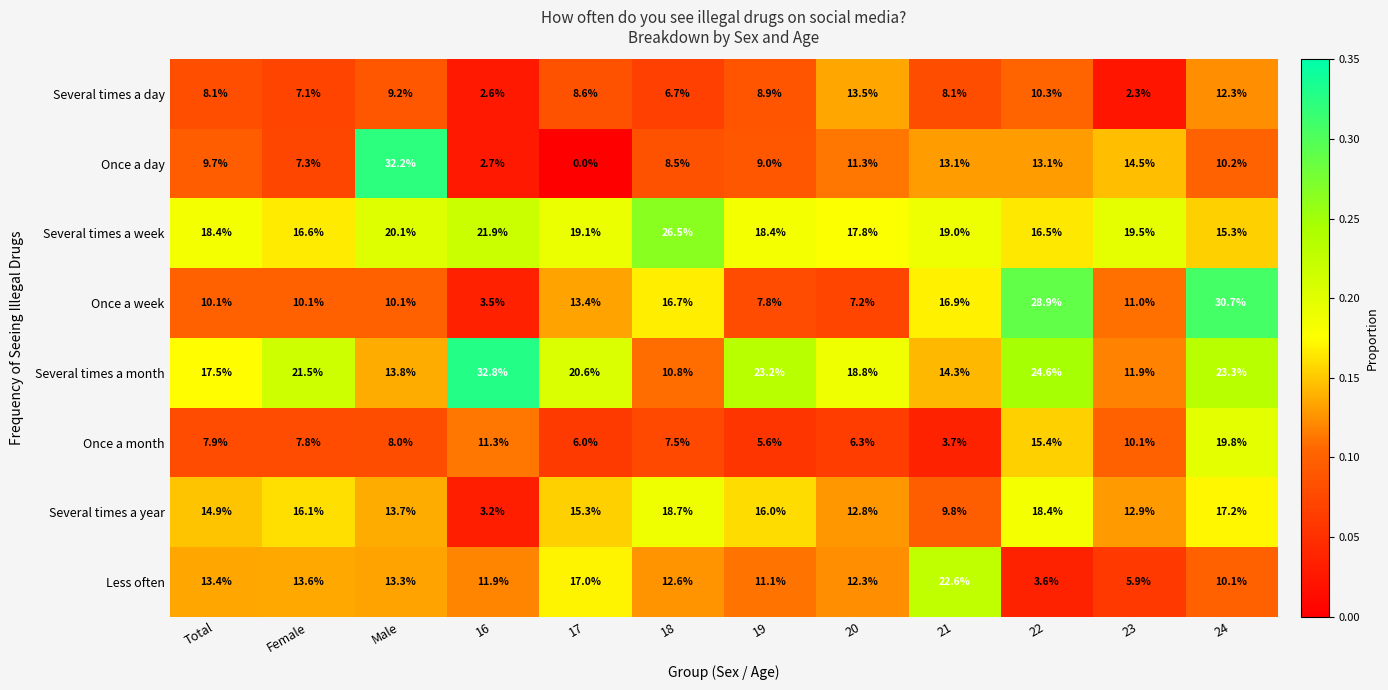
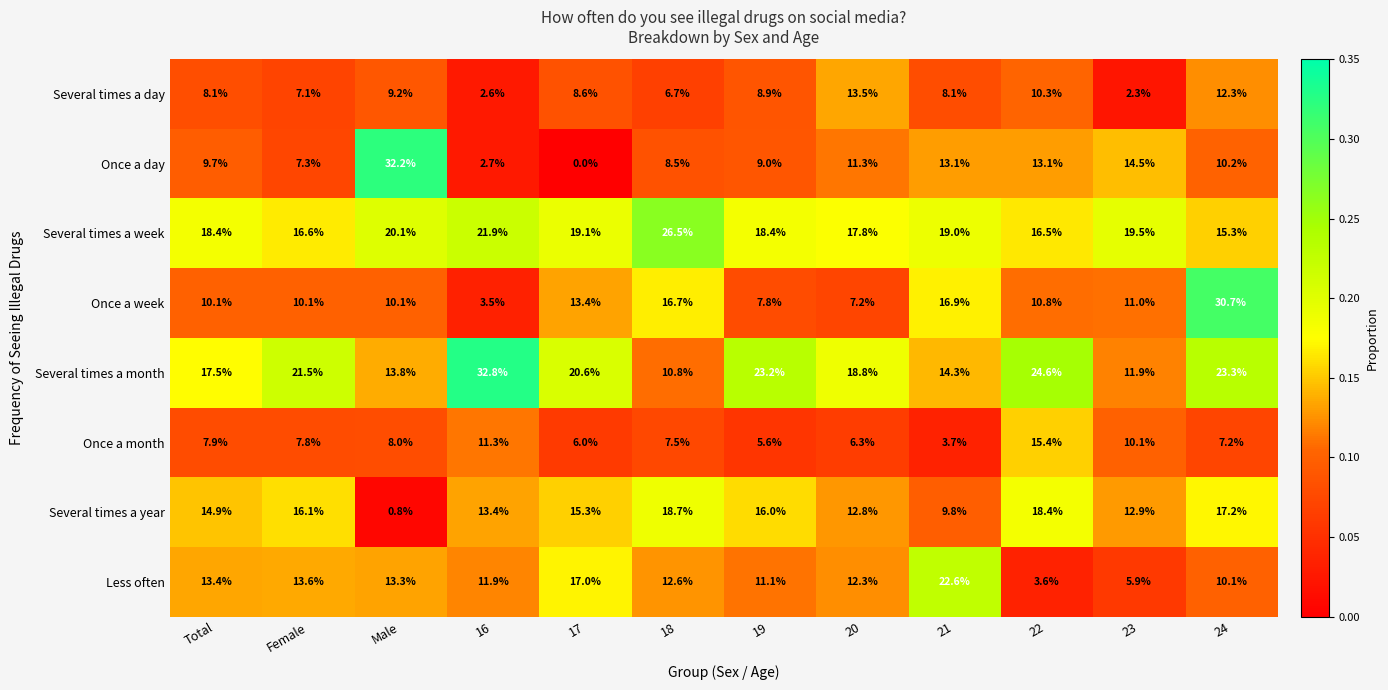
Once a week, 22: 28.9% -> 10.8%
Once a month, 24: 19.8% -> 7.2%
Several times a year, Male: 13.7% -> 0.8%
Several times a year, 16: 3.2% -> 13.4%
